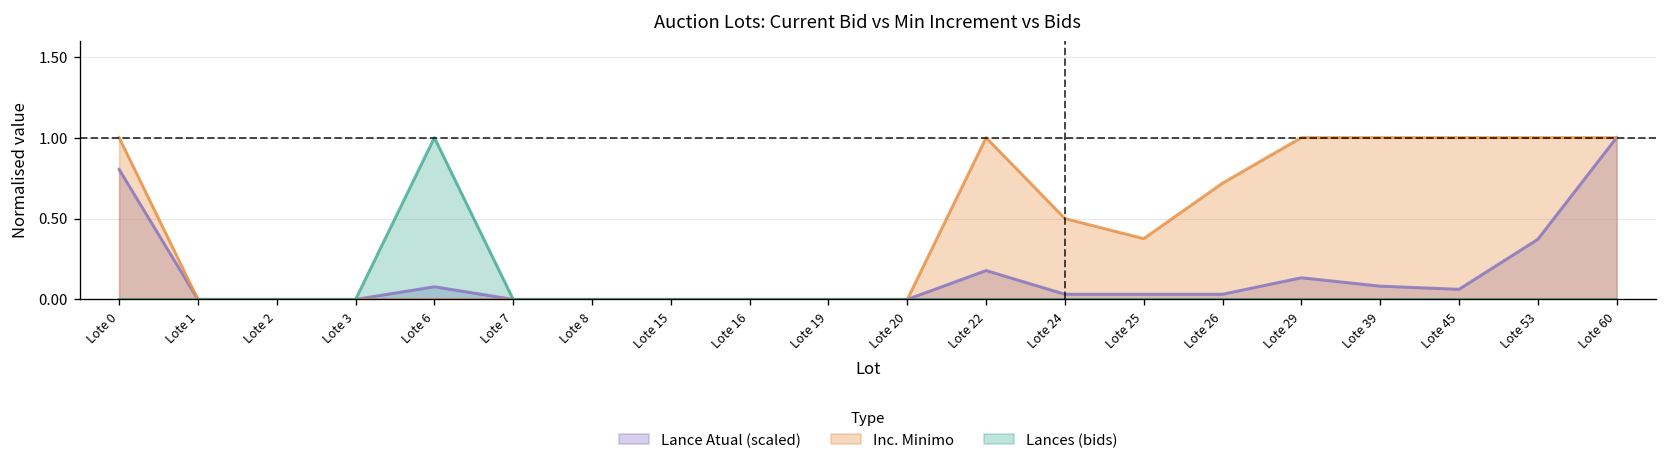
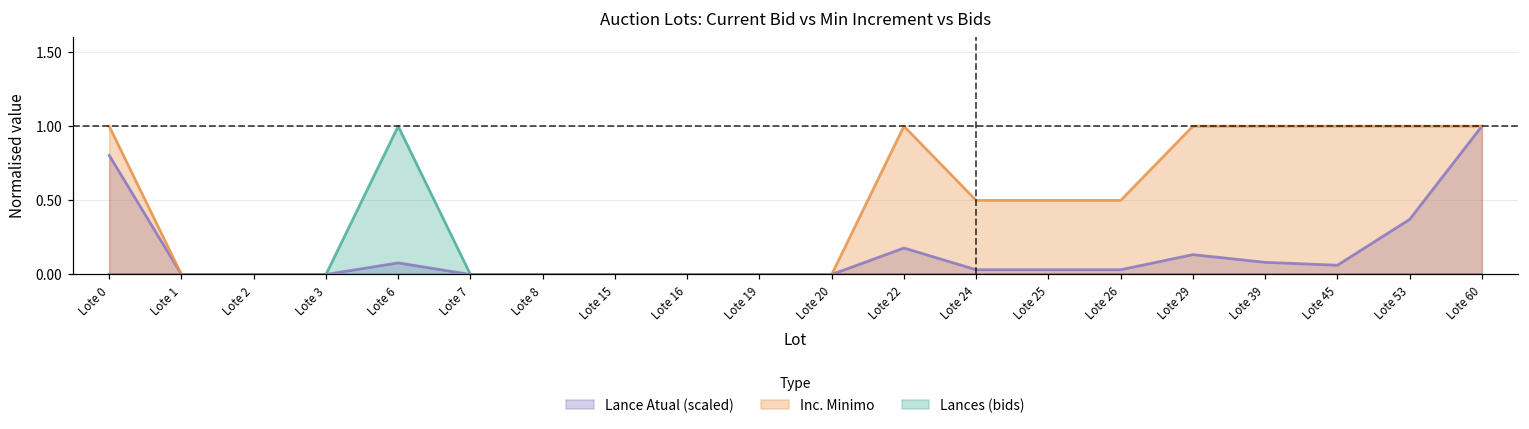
Inc. Minimo, Lote 25: 0.38 -> 0.50
Inc. Minimo, Lote 26: 0.72 -> 0.50
